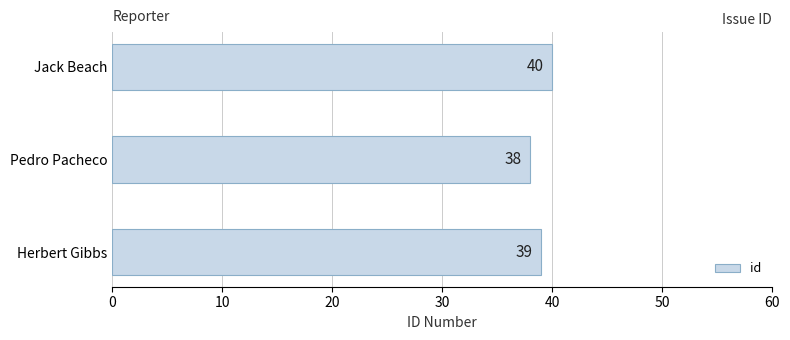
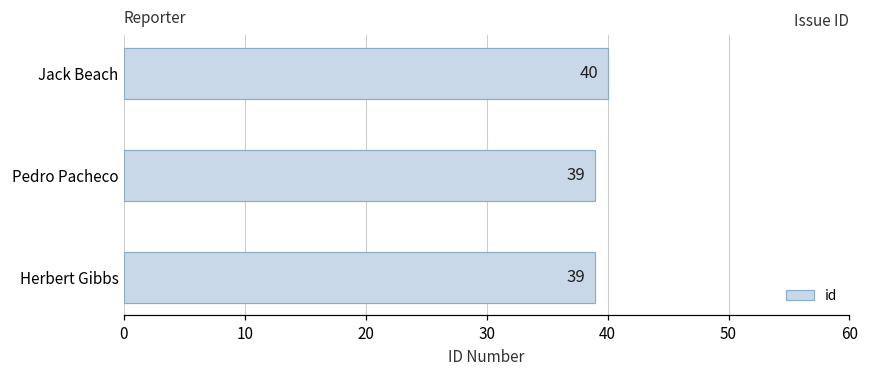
Pedro Pacheco: 38 -> 39
